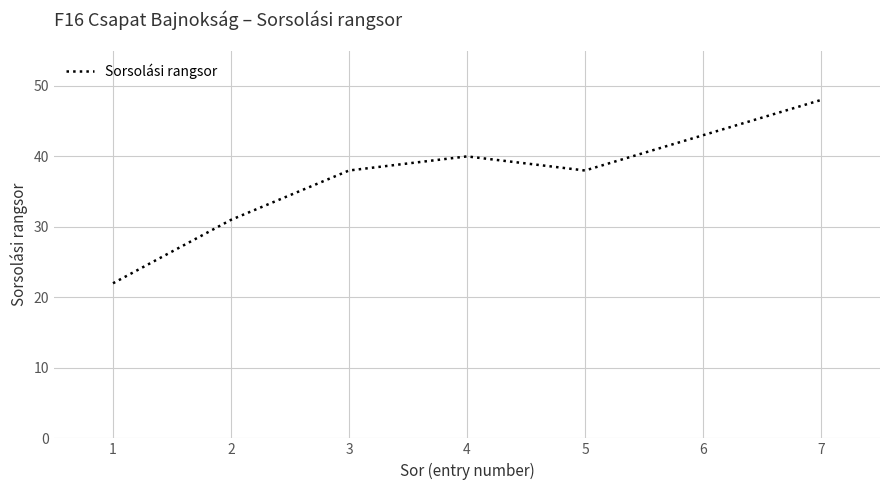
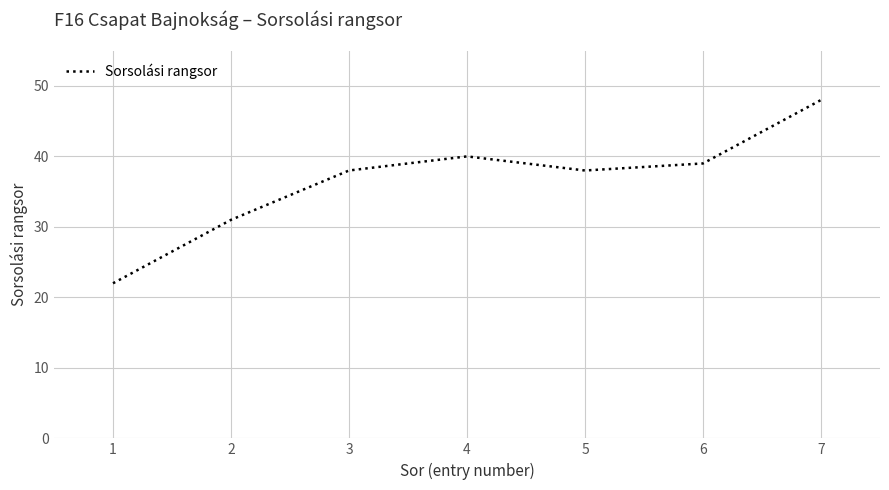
6: 43 -> 39
